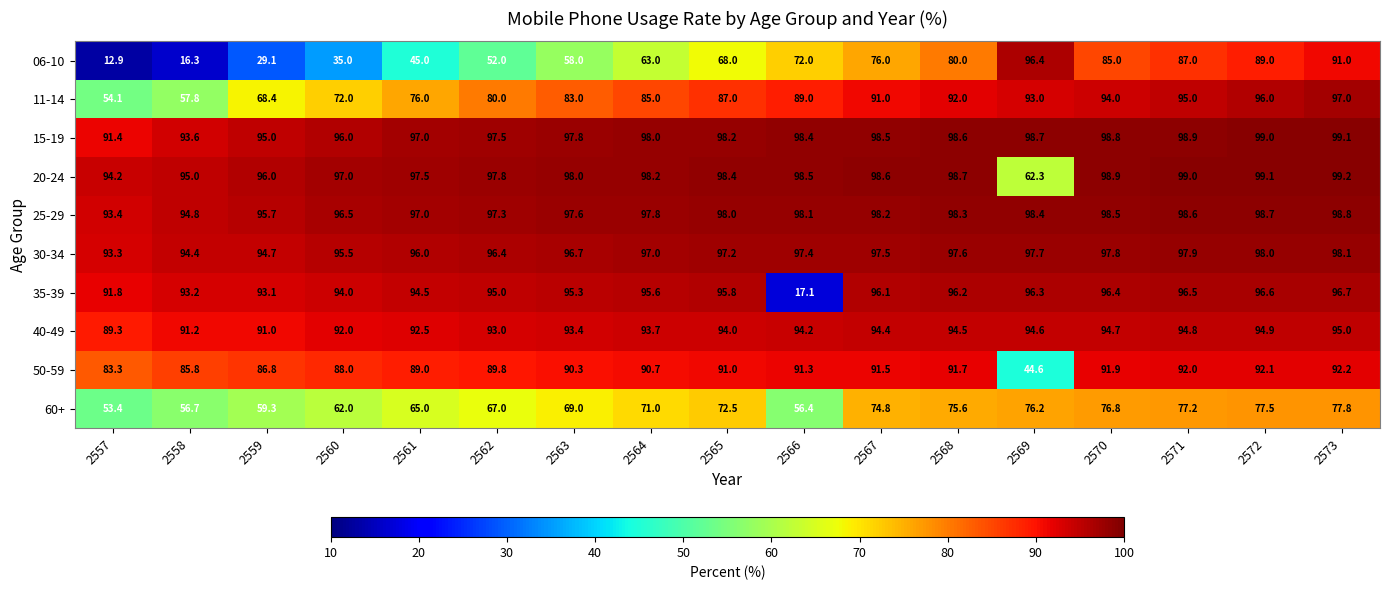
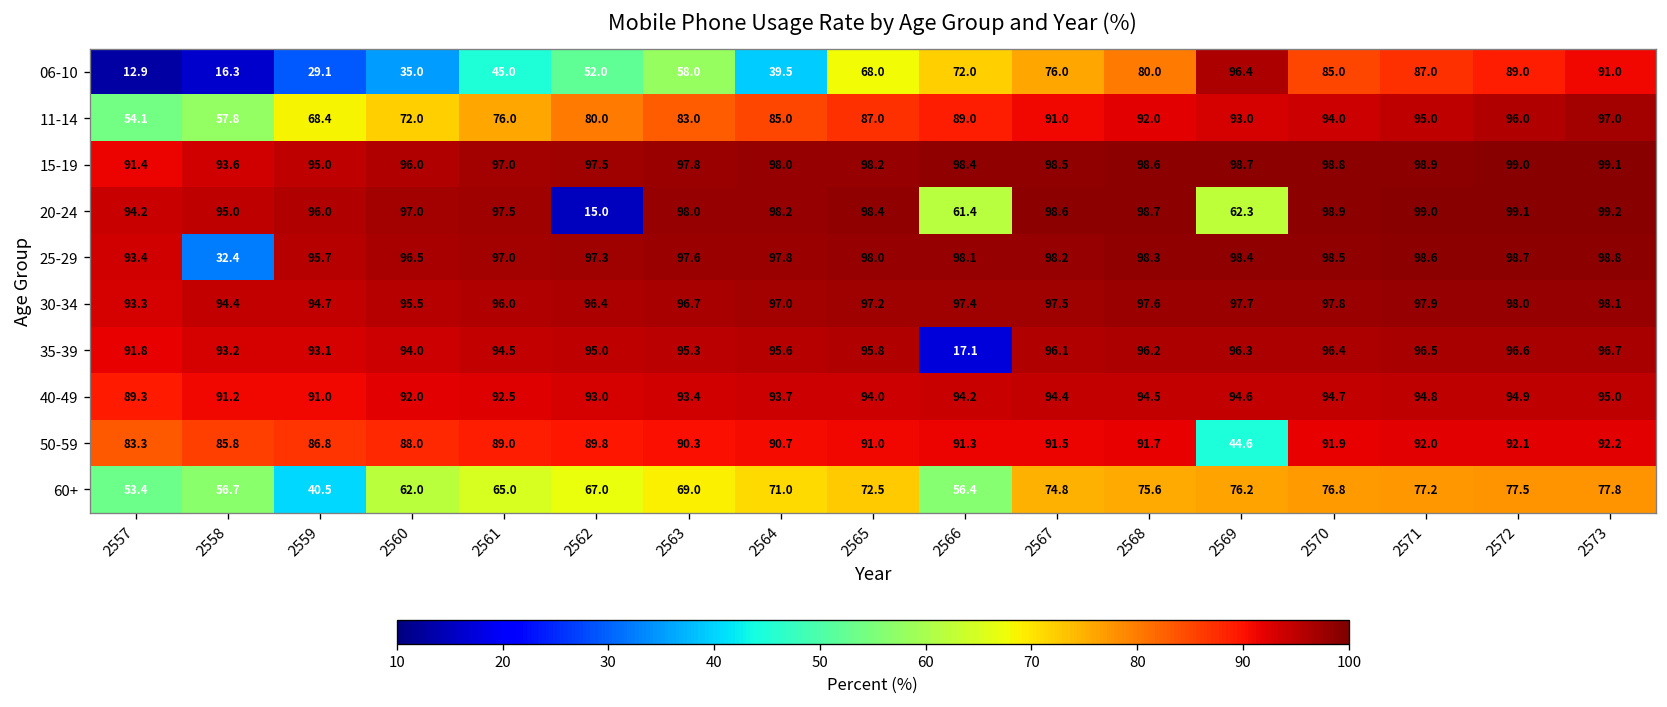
06-10, 2564: 63.0 -> 39.5
20-24, 2562: 97.8 -> 15.0
20-24, 2566: 98.5 -> 61.4
25-29, 2558: 94.8 -> 32.4
60+, 2559: 59.3 -> 40.5
